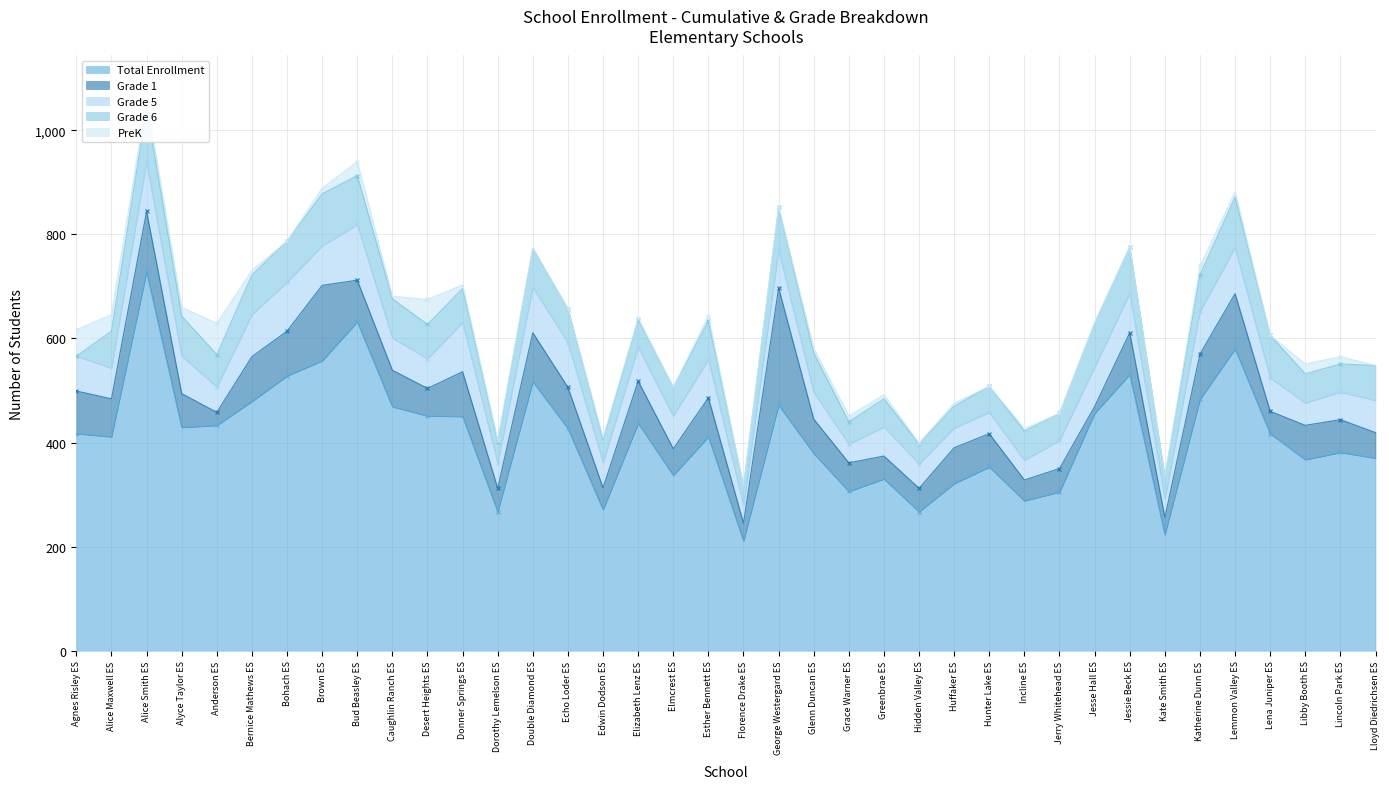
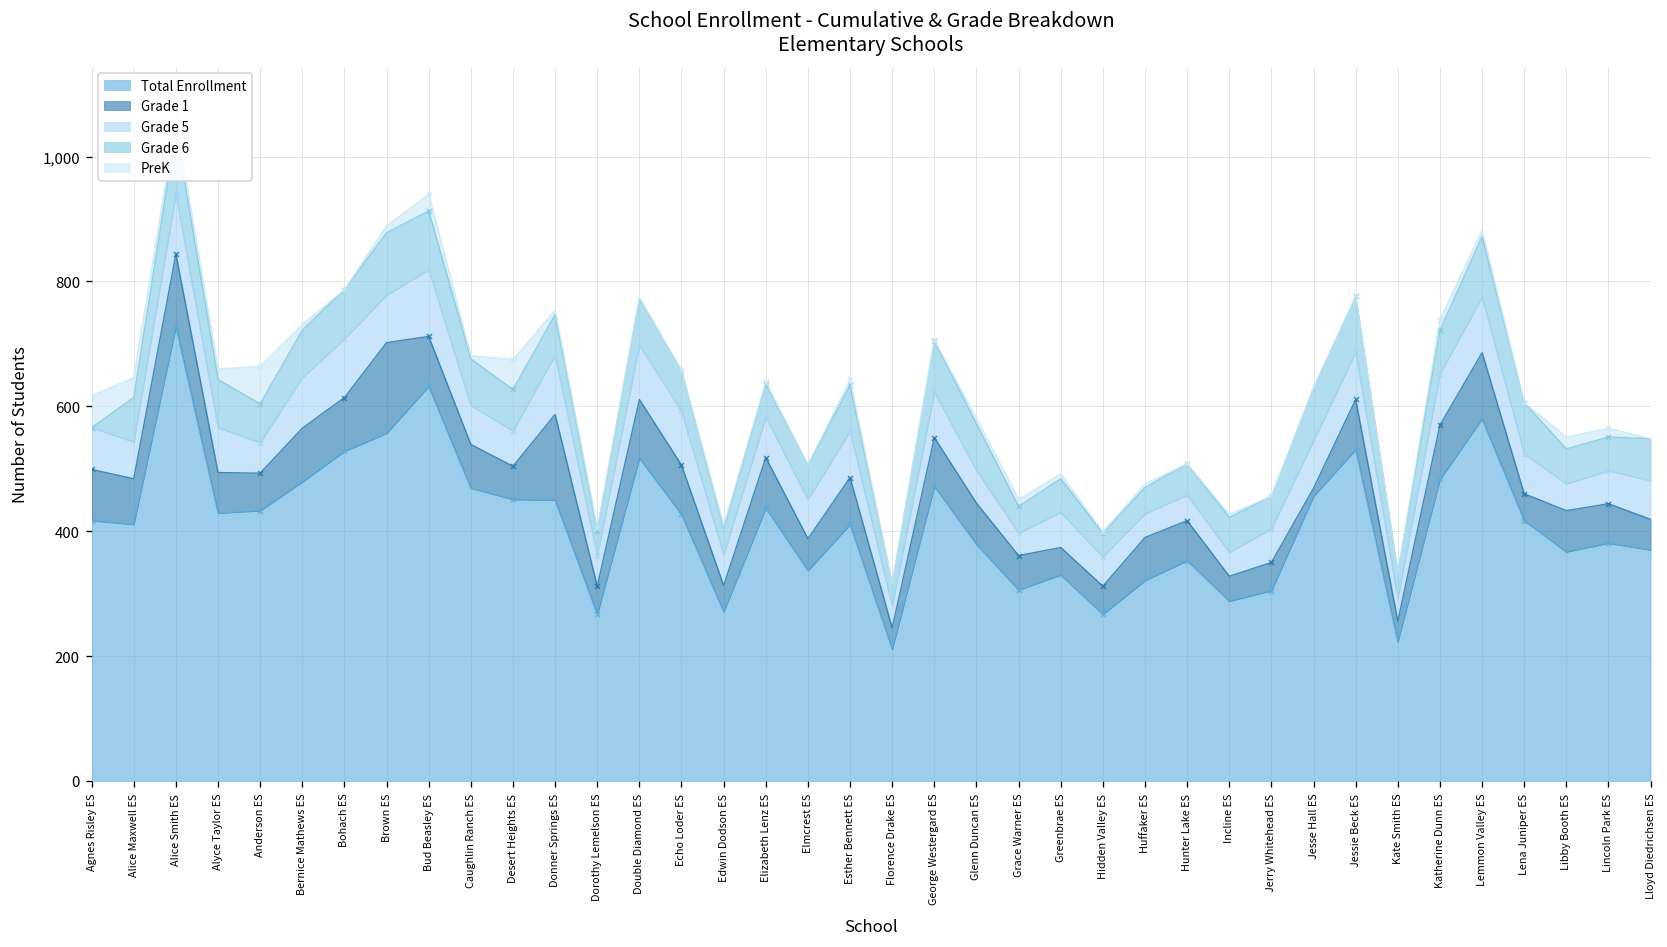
Grade 1, Anderson ES: 30 -> 60
Grade 1, Donner Springs ES: 90 -> 140
Grade 1, George Westergard ES: 230 -> 80
